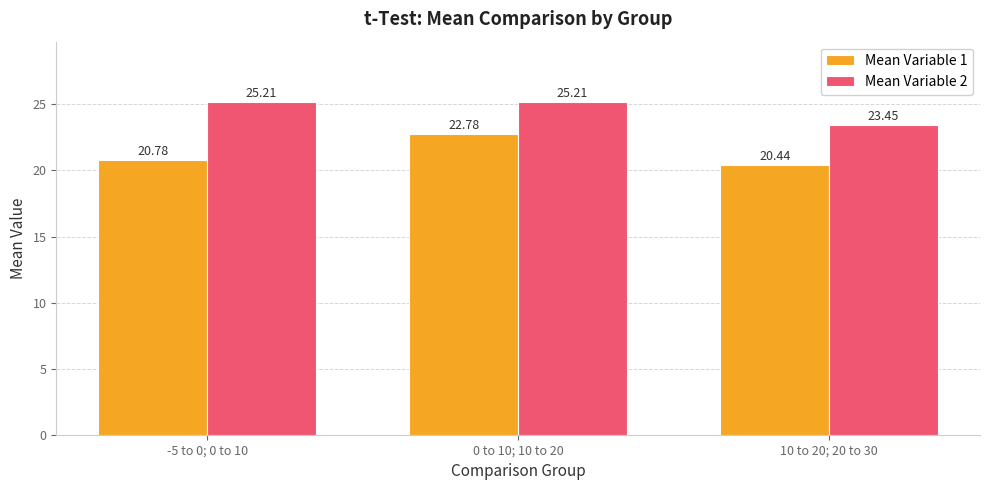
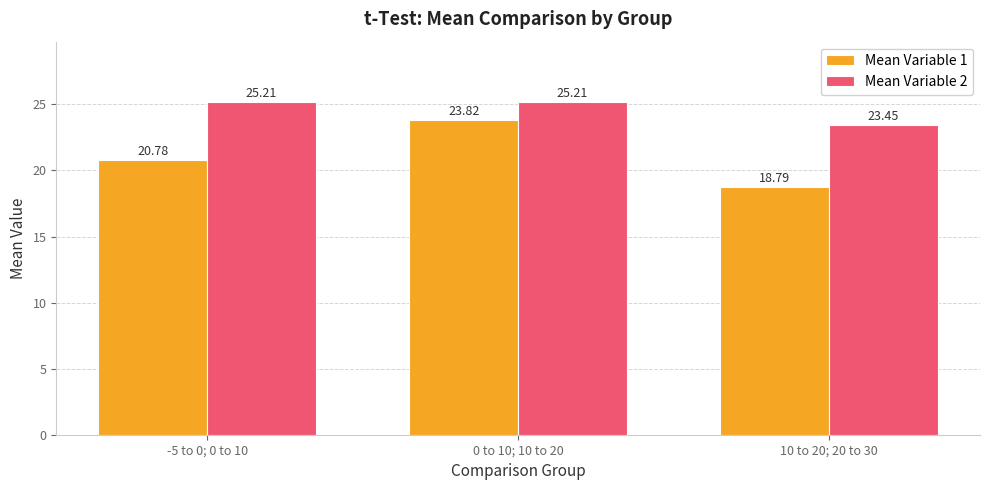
Mean Variable 1, 0 to 10; 10 to 20: 22.78 -> 23.82
Mean Variable 1, 10 to 20; 20 to 30: 20.44 -> 18.79
